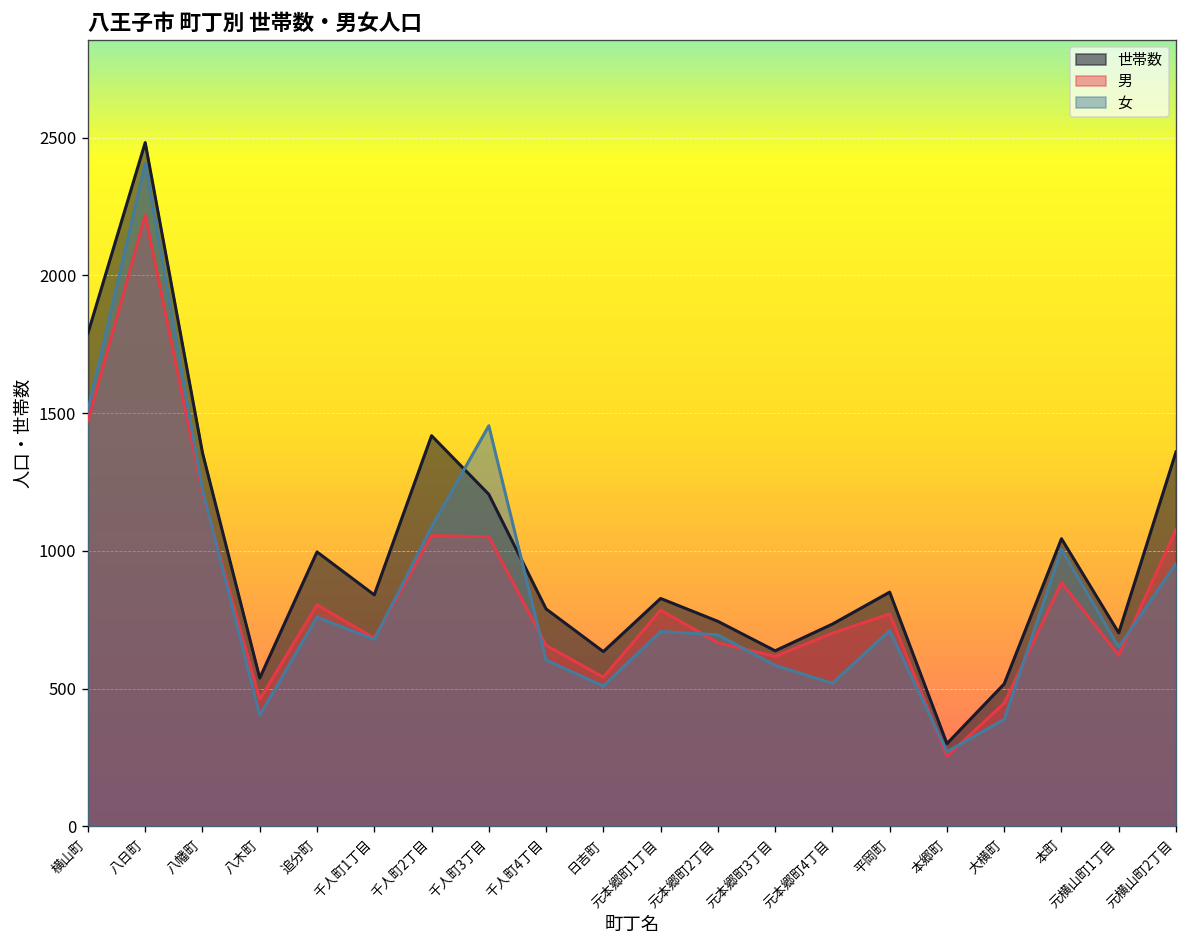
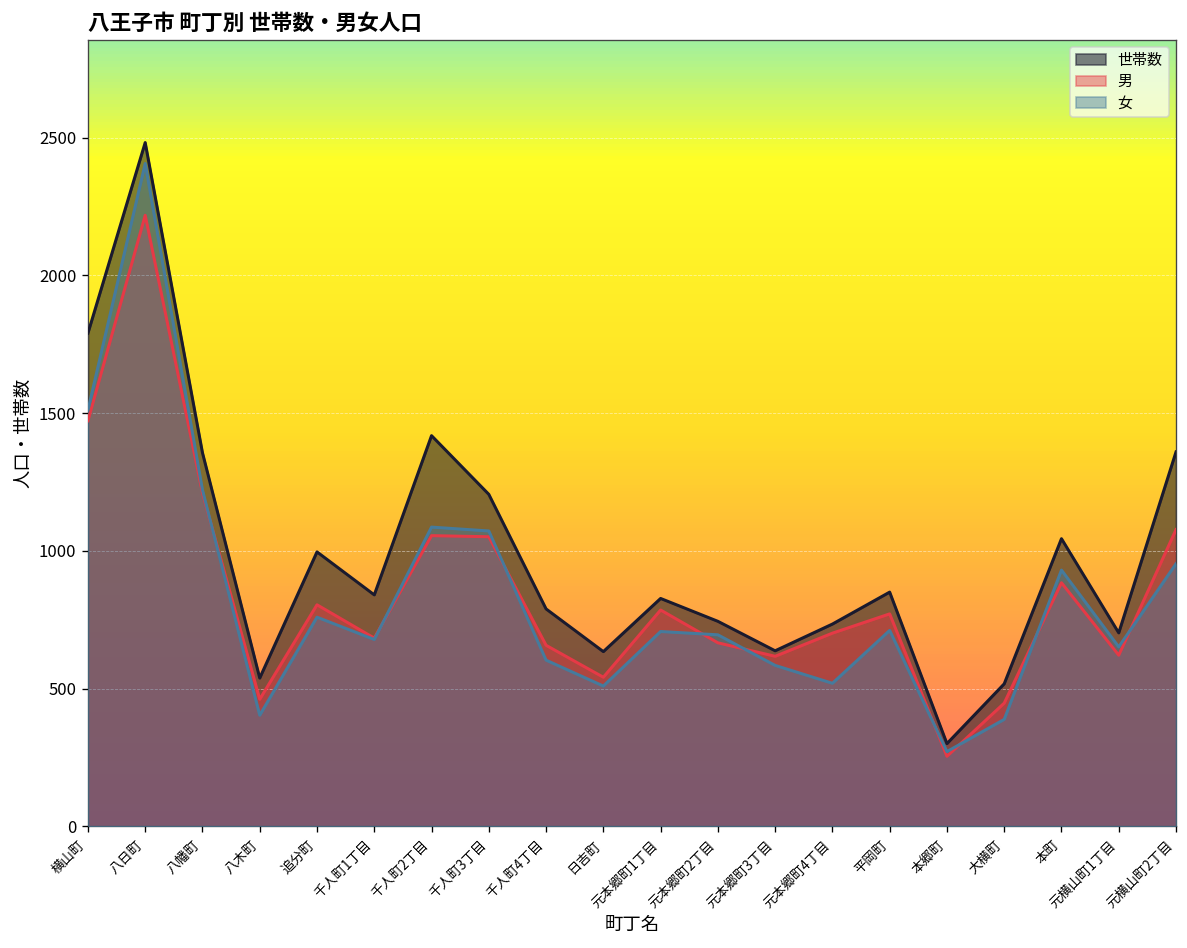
女, 千人町3丁目: 1450 -> 1070
女, 本町: 1010 -> 930
